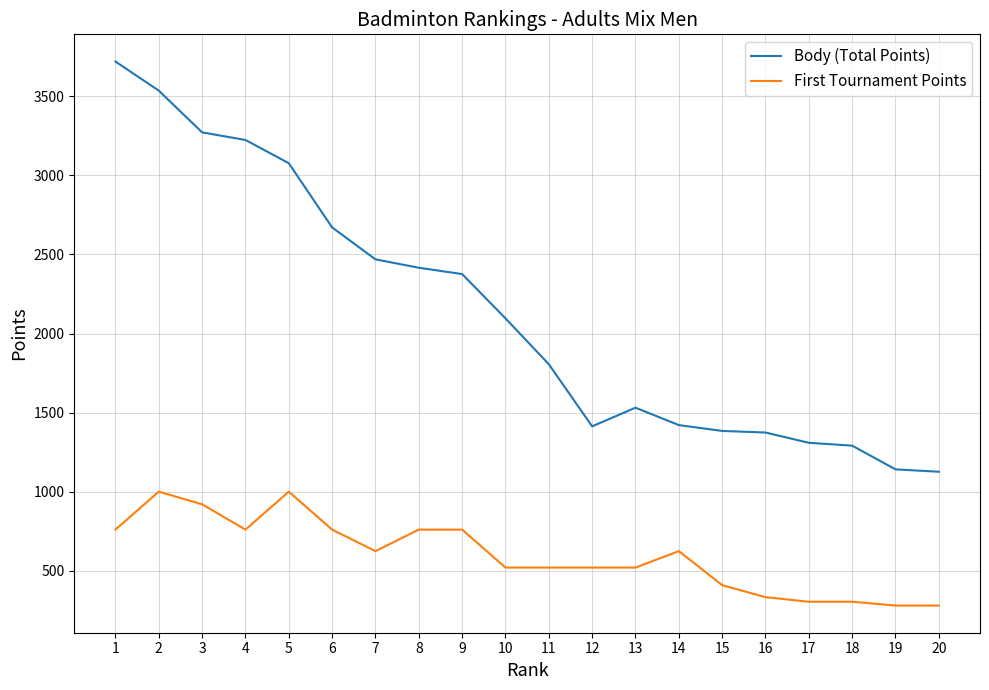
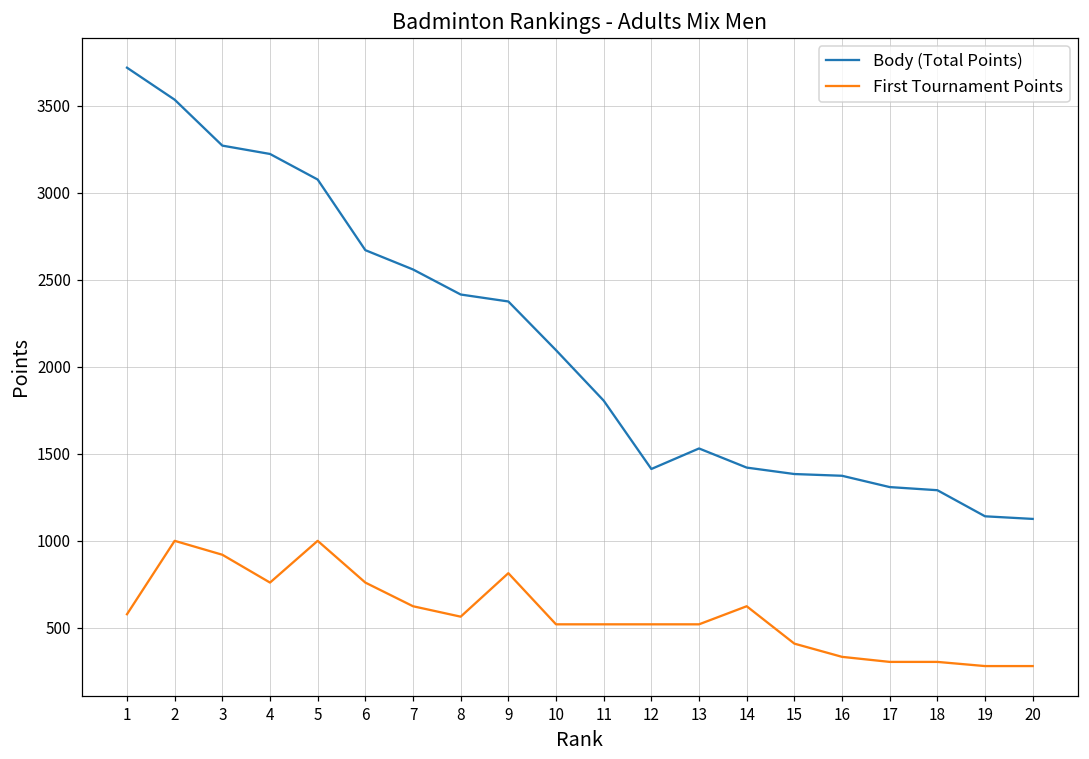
First Tournament Points, 1: 760 -> 580
Body (Total Points), 7: 2470 -> 2560
First Tournament Points, 8: 760 -> 560
First Tournament Points, 9: 760 -> 810
